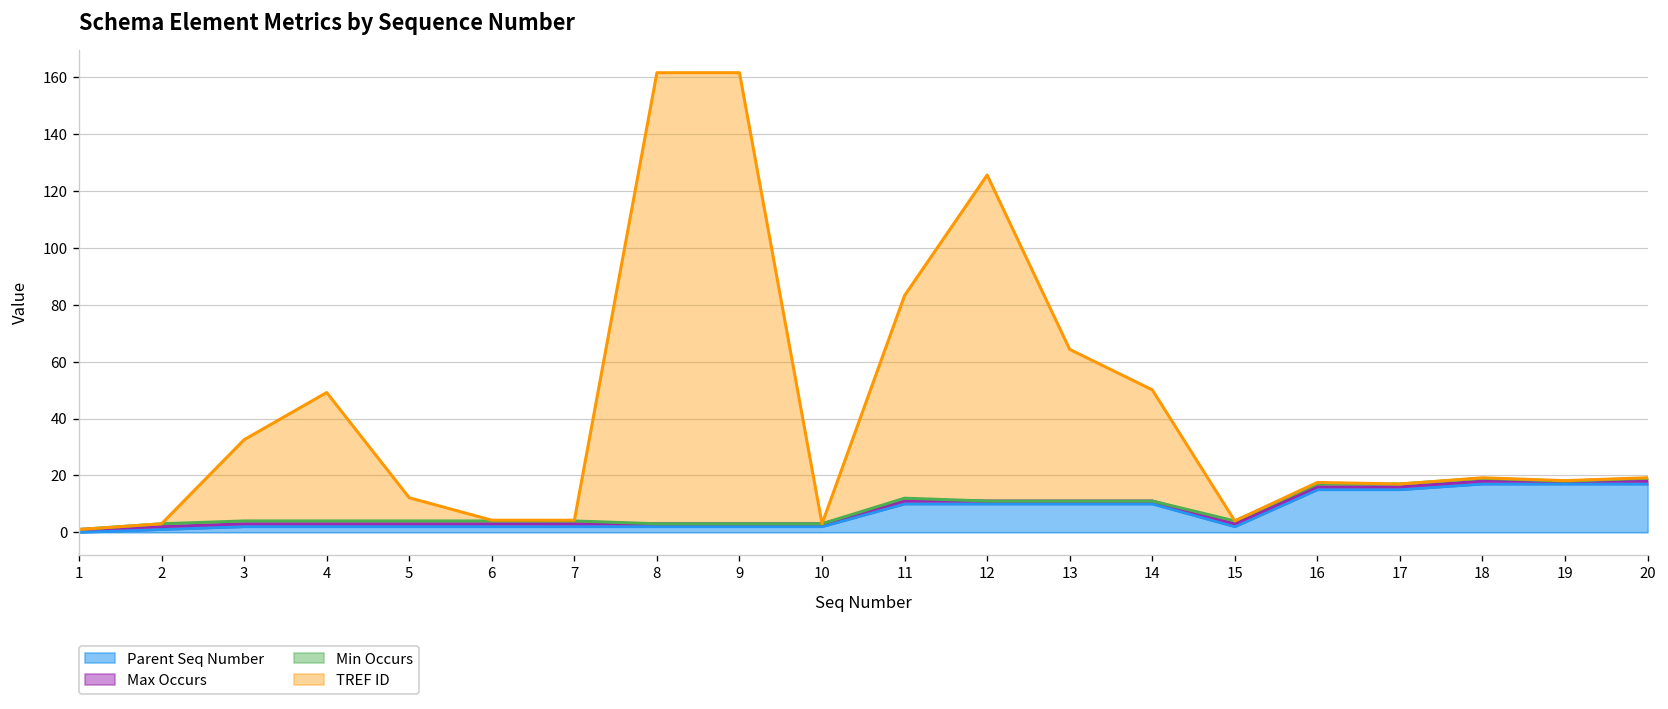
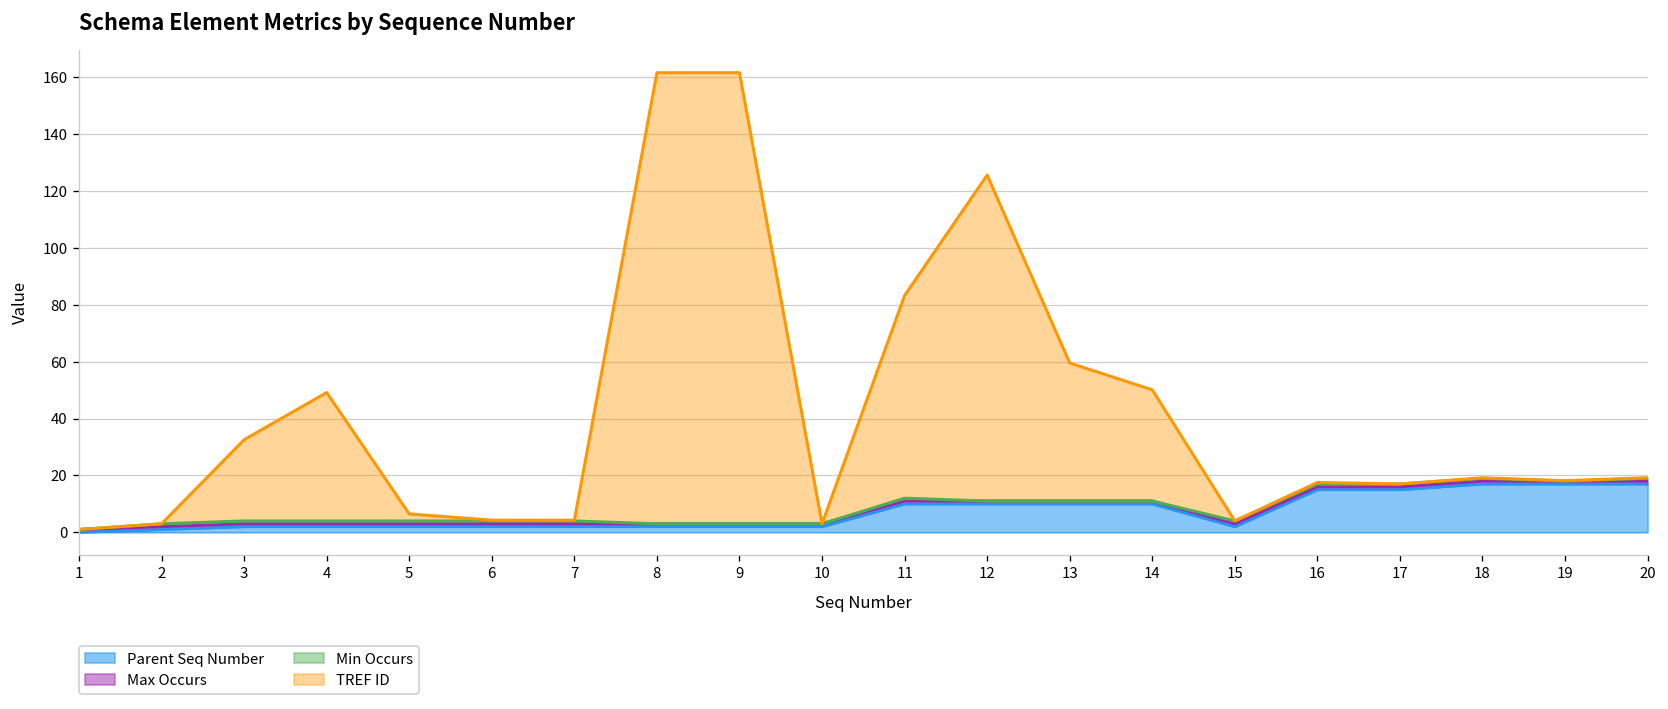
TREF ID, 5: 8 -> 2
TREF ID, 13: 53 -> 49
